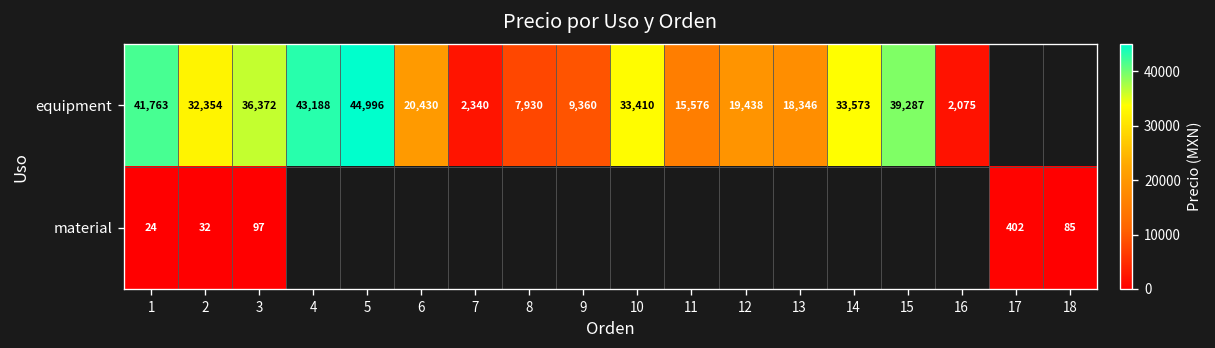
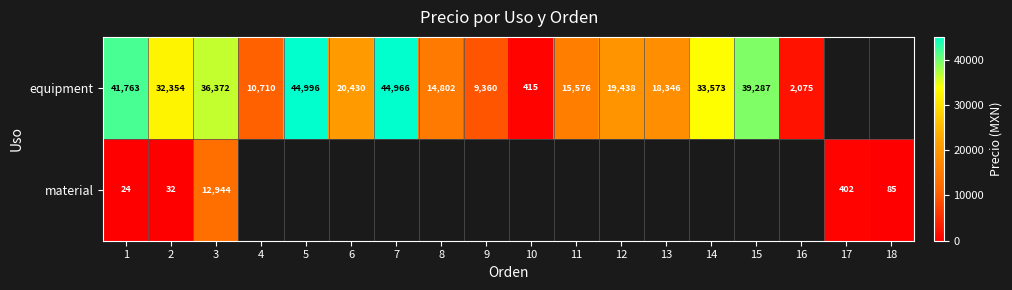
equipment, 4: 43,188 -> 10,710
equipment, 7: 2,340 -> 44,966
equipment, 8: 7,930 -> 14,802
equipment, 10: 33,410 -> 415
material, 3: 97 -> 12,944
